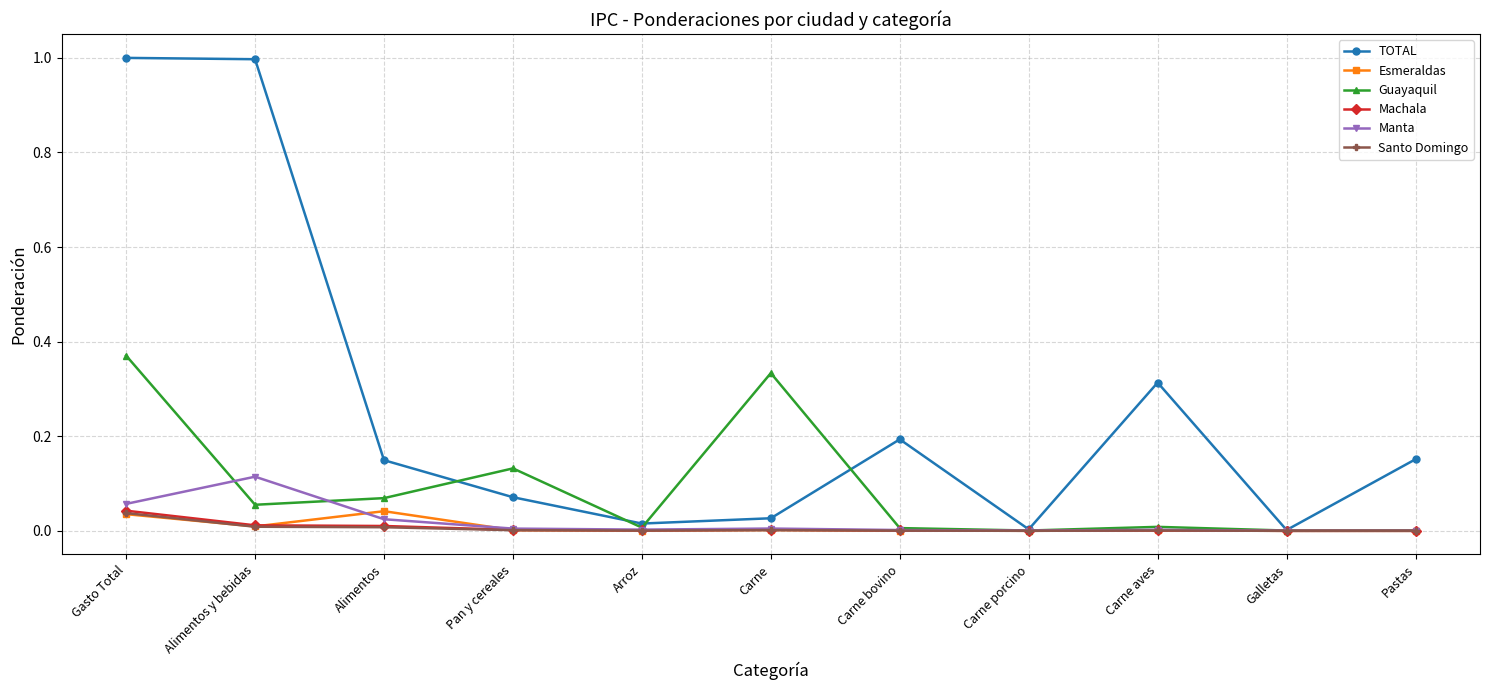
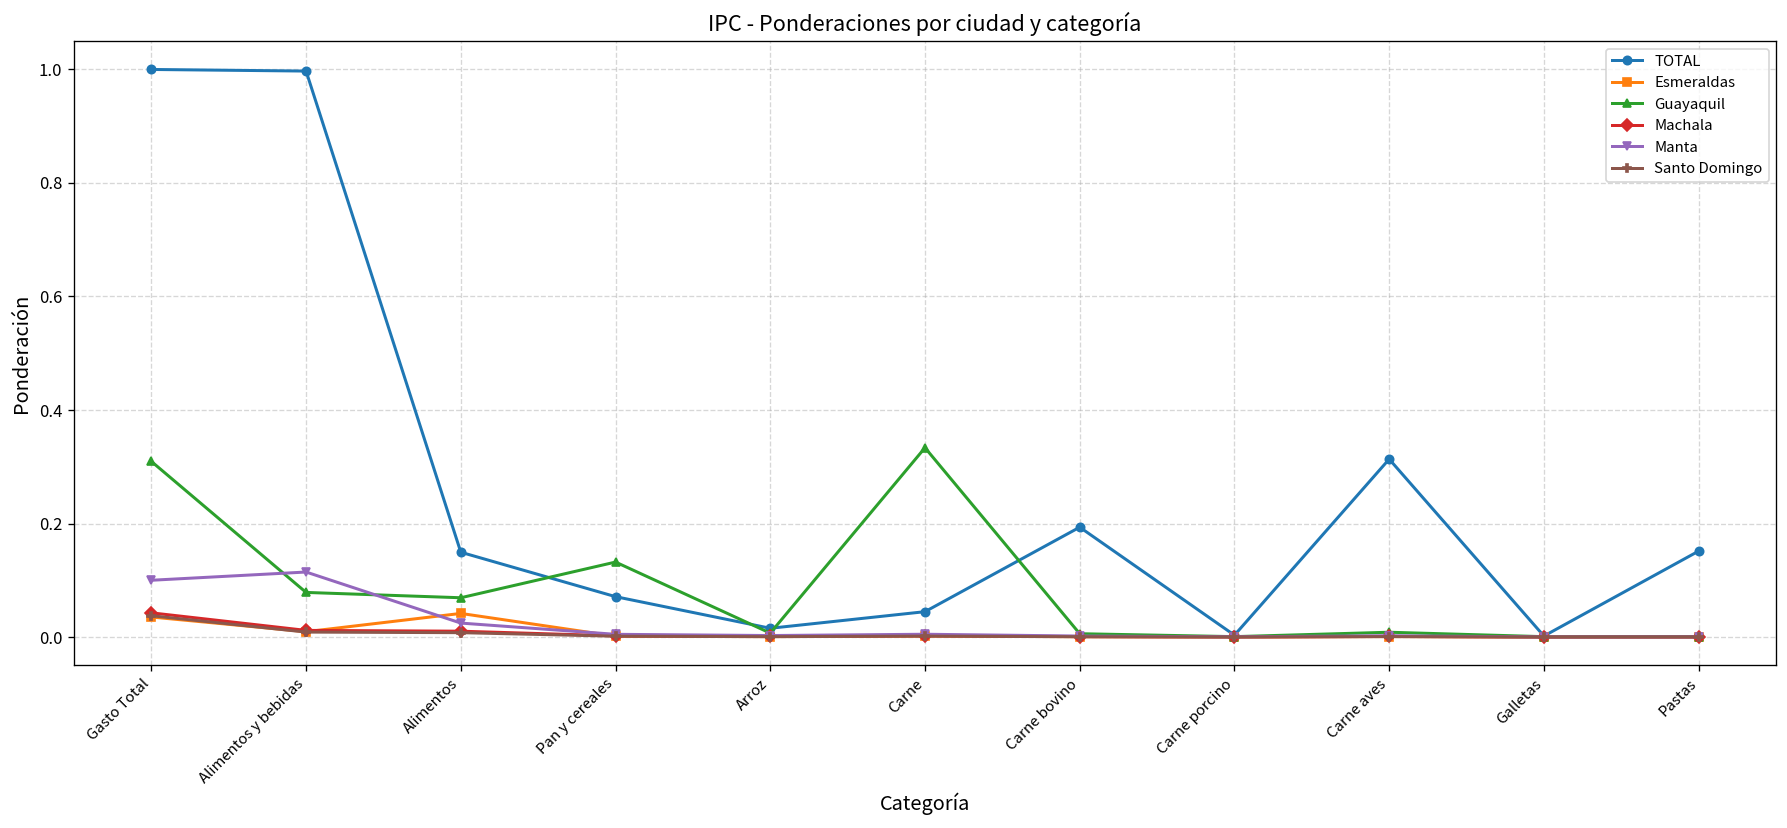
Guayaquil, Gasto Total: 0.37 -> 0.31
Manta, Gasto Total: 0.06 -> 0.10
Guayaquil, Alimentos y bebidas: 0.06 -> 0.08
TOTAL, Carne: 0.03 -> 0.04
